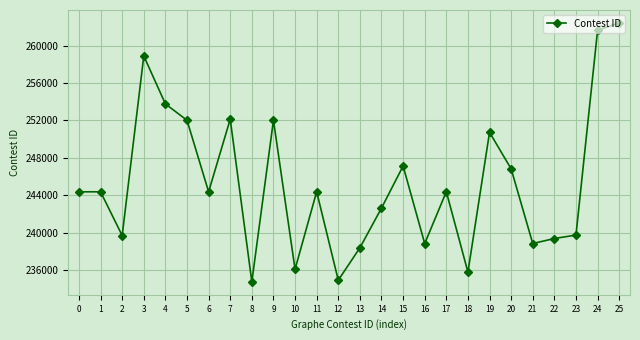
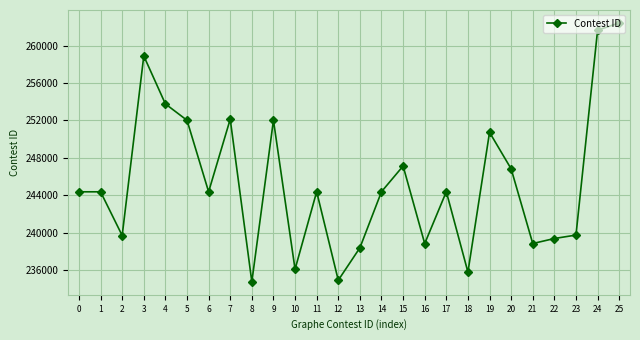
14: 243000 -> 244000
